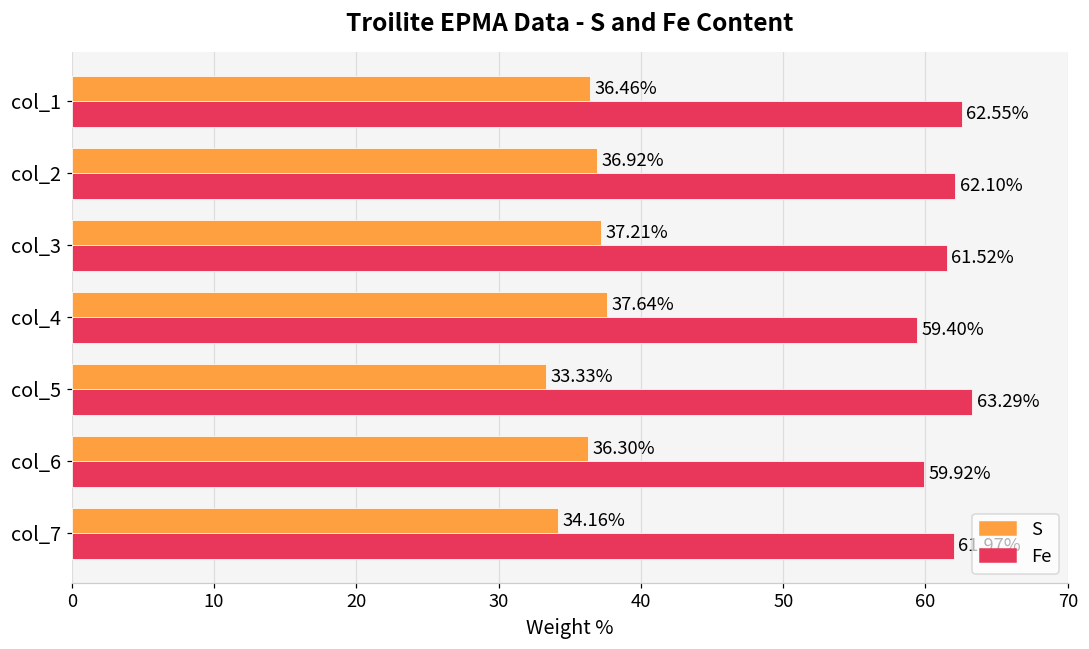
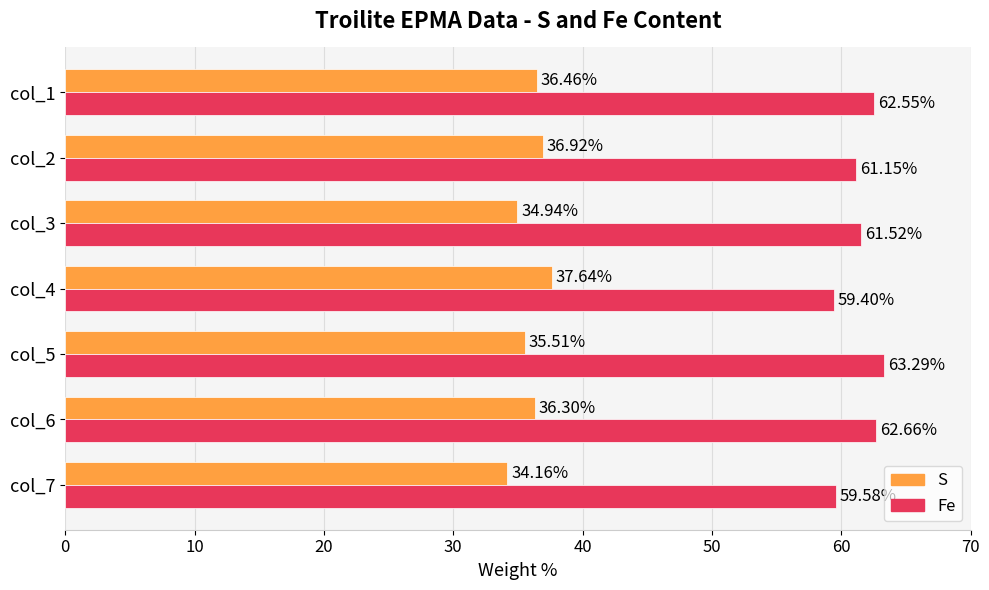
Fe, col_2: 62.10% -> 61.15%
S, col_3: 37.21% -> 34.94%
S, col_5: 33.33% -> 35.51%
Fe, col_6: 59.92% -> 62.66%
Fe, col_7: 62.0 -> 59.6
